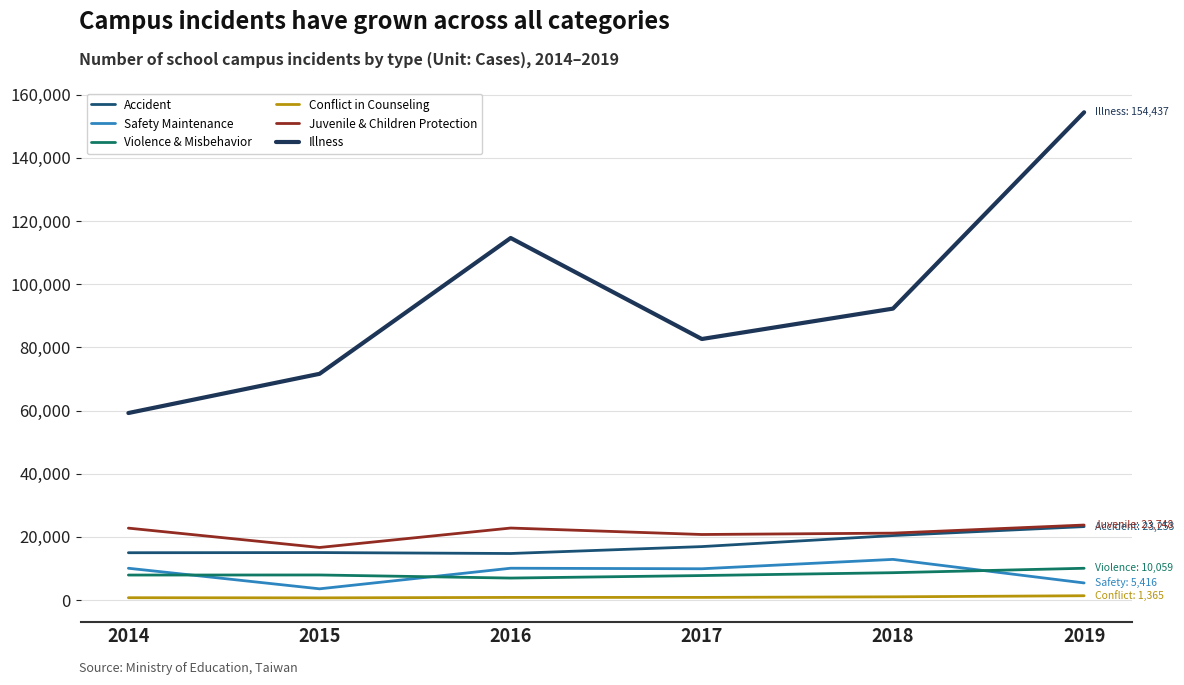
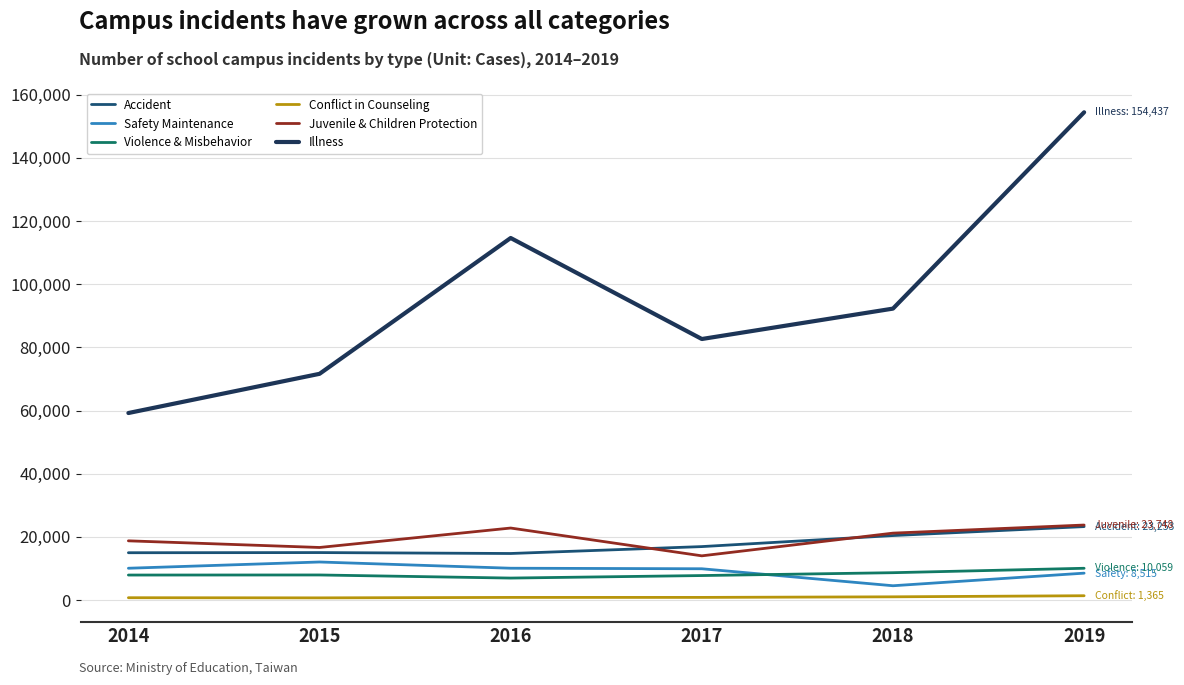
Juvenile & Children Protection, 2014: 23,000 -> 19,000
Safety Maintenance, 2015: 4,000 -> 12,000
Juvenile & Children Protection, 2017: 21,000 -> 14,000
Safety Maintenance, 2018: 13,000 -> 5,000
Safety Maintenance, 2019: 5,416 -> 8,515
